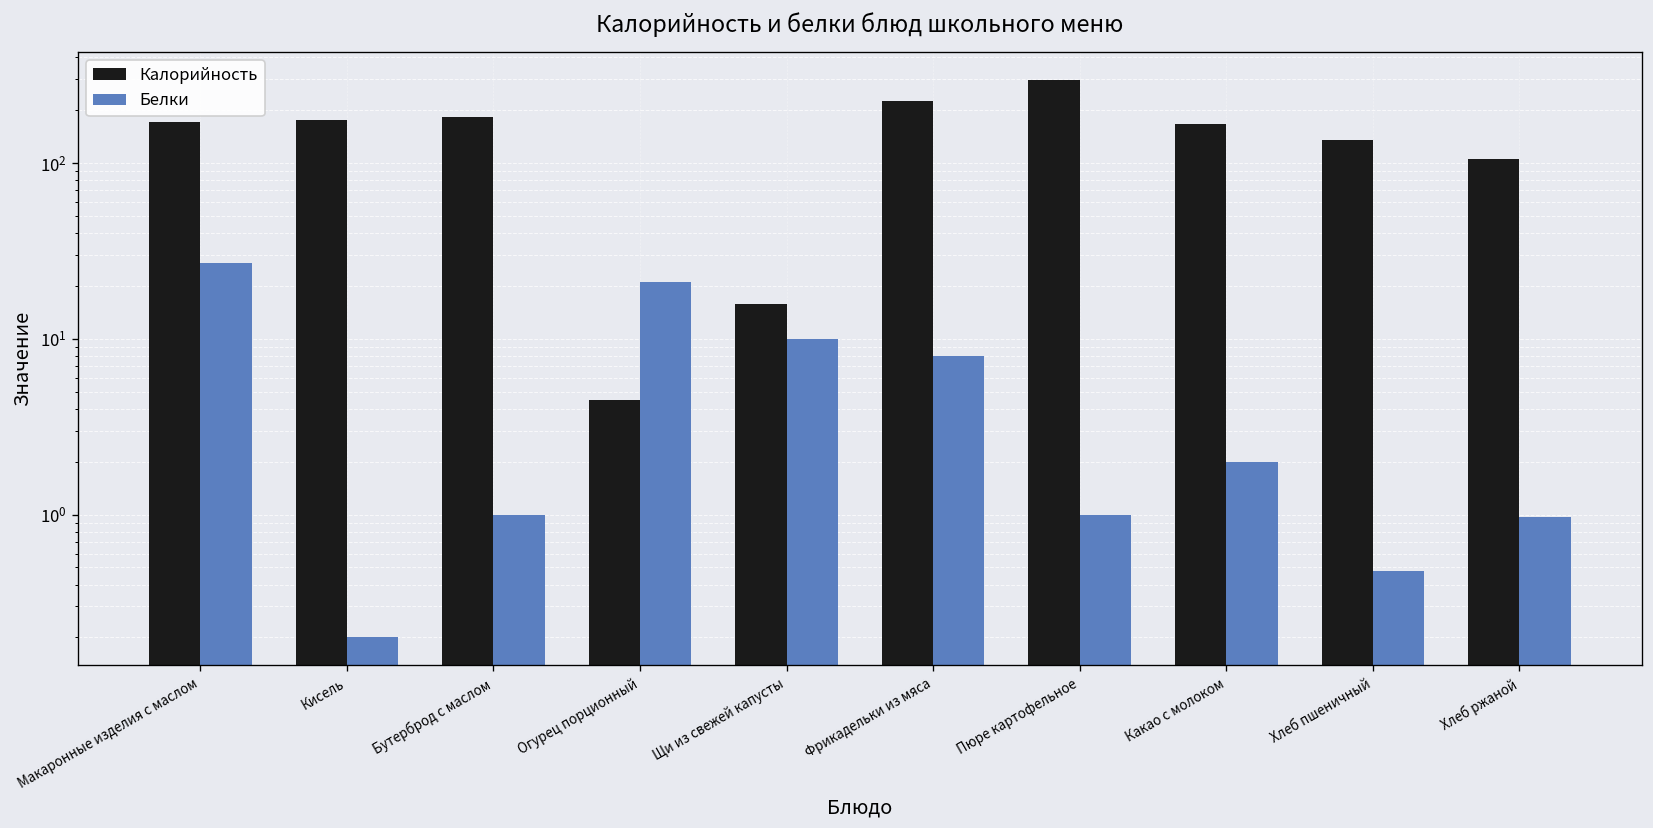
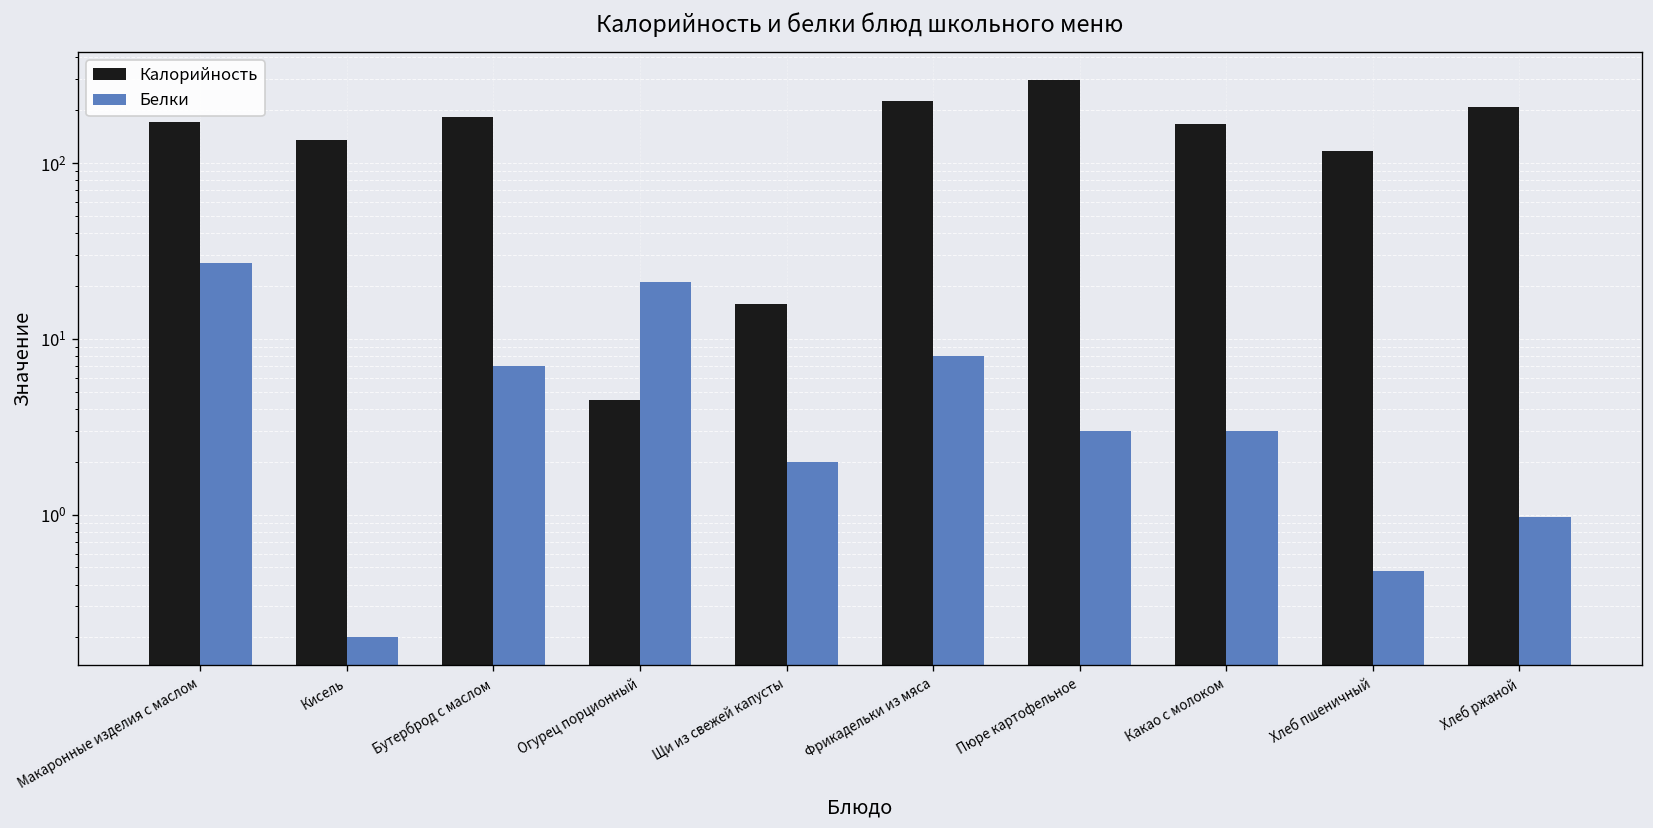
Калорийность, Кисель: 180 -> 140
Белки, Бутерброд с маслом: 1 -> 7
Белки, Щи из свежей капусты: 10 -> 2
Белки, Пюре картофельное: 1 -> 3
Белки, Какао с молоком: 2 -> 3
Калорийность, Хлеб пшеничный: 140 -> 120
Калорийность, Хлеб ржаной: 110 -> 210
